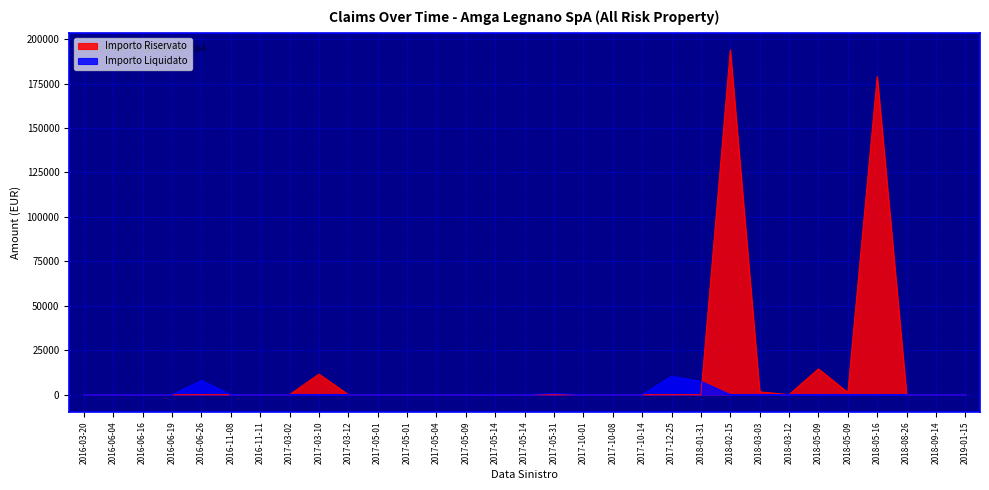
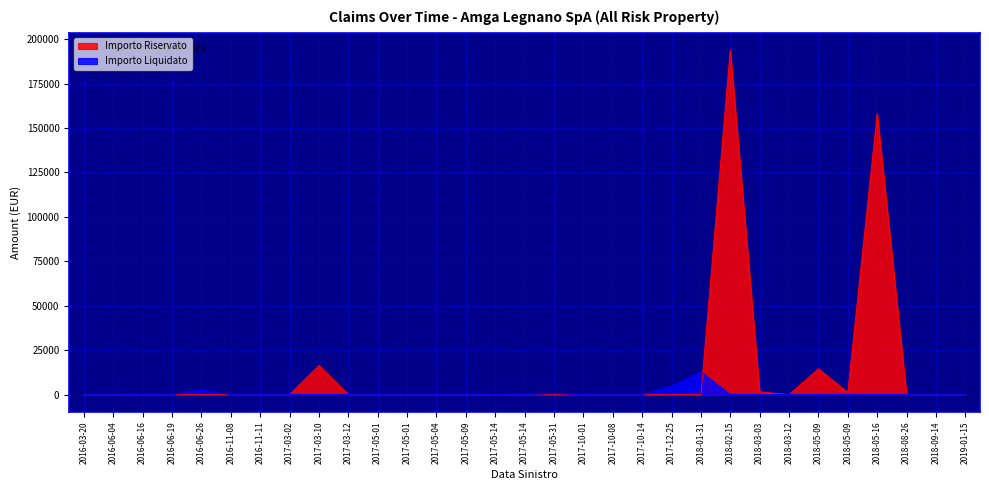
Importo Liquidato, 2016-06-26: 8000 -> 3000
Importo Riservato, 2017-03-10: 12000 -> 16000
Importo Liquidato, 2017-12-25: 10000 -> 5000
Importo Liquidato, 2018-01-31: 7000 -> 13000
Importo Riservato, 2018-05-16: 179000 -> 158000
